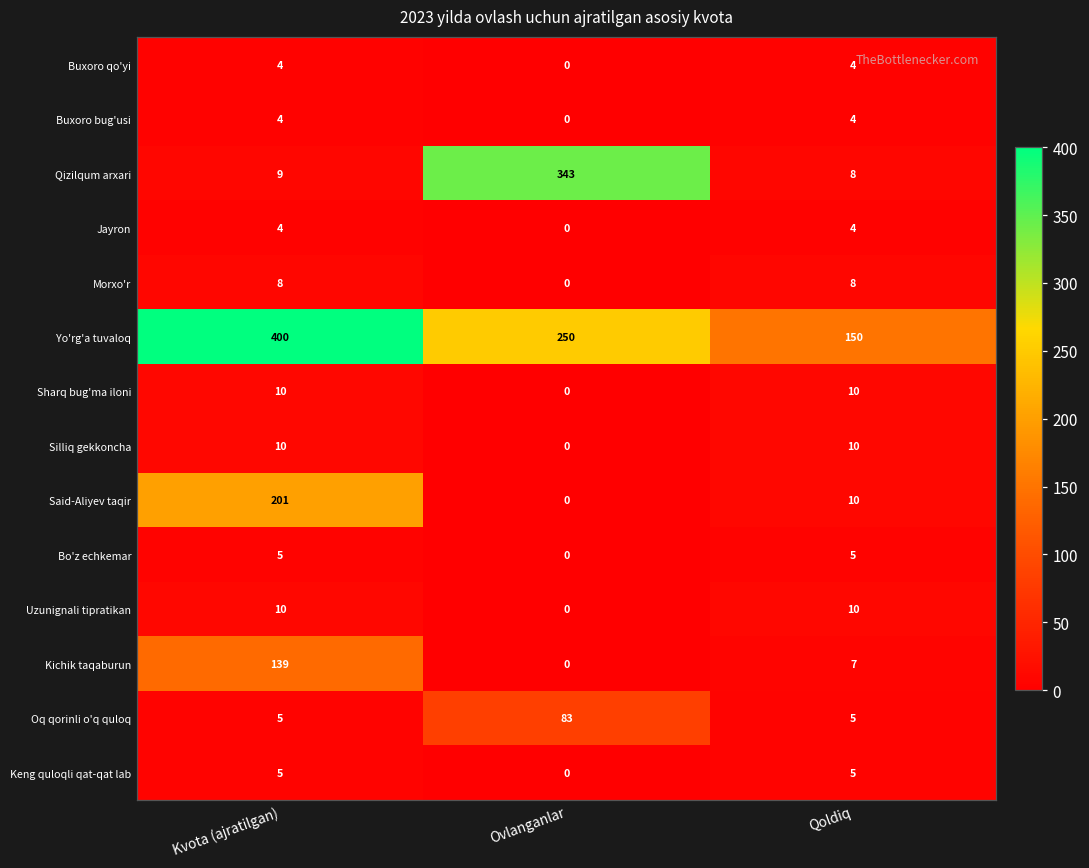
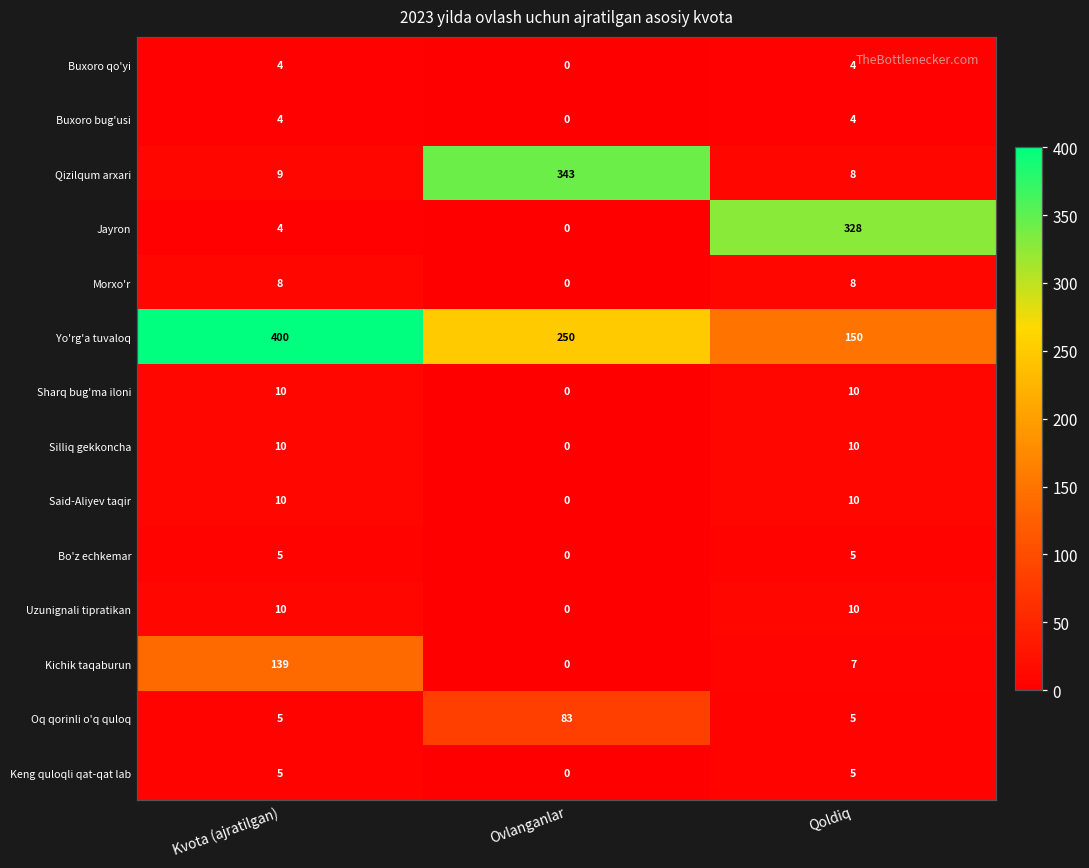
Jayron, Qoldiq: 4 -> 328
Said-Aliyev taqir, Kvota (ajratilgan): 201 -> 10
